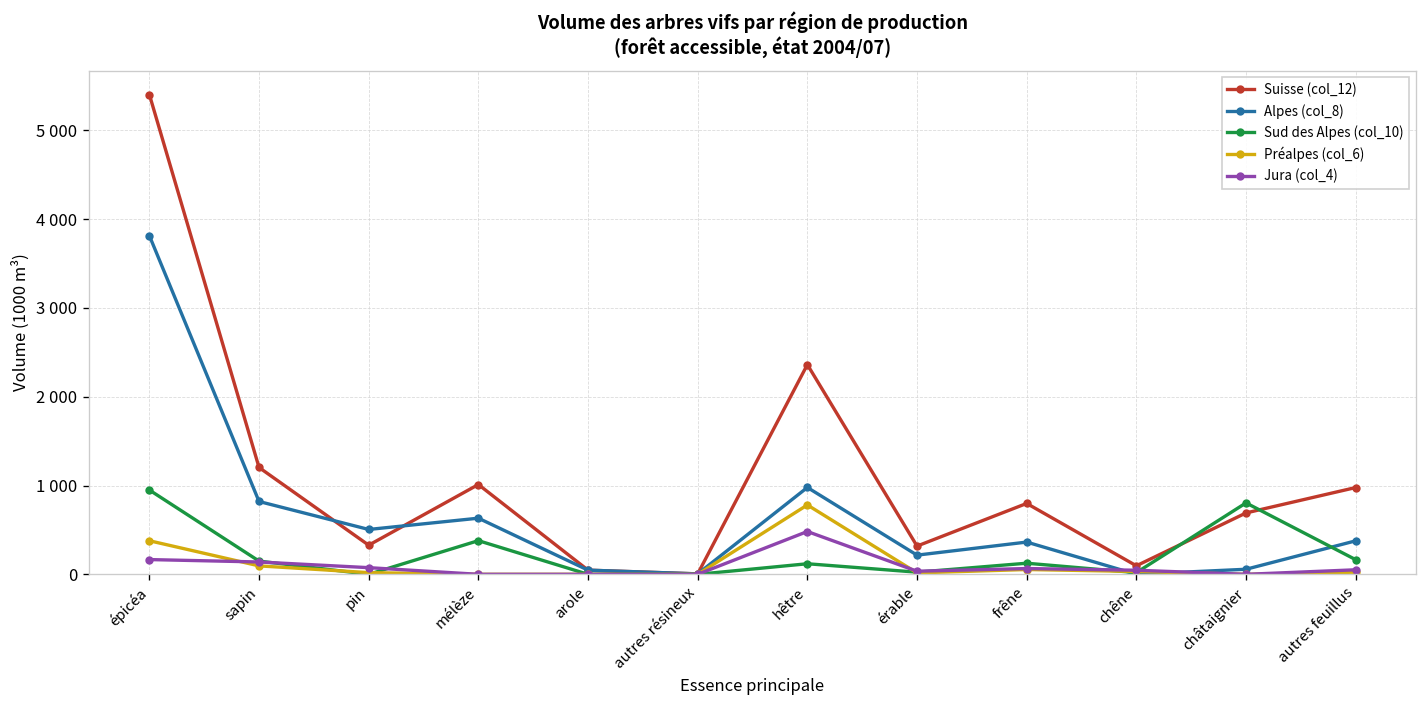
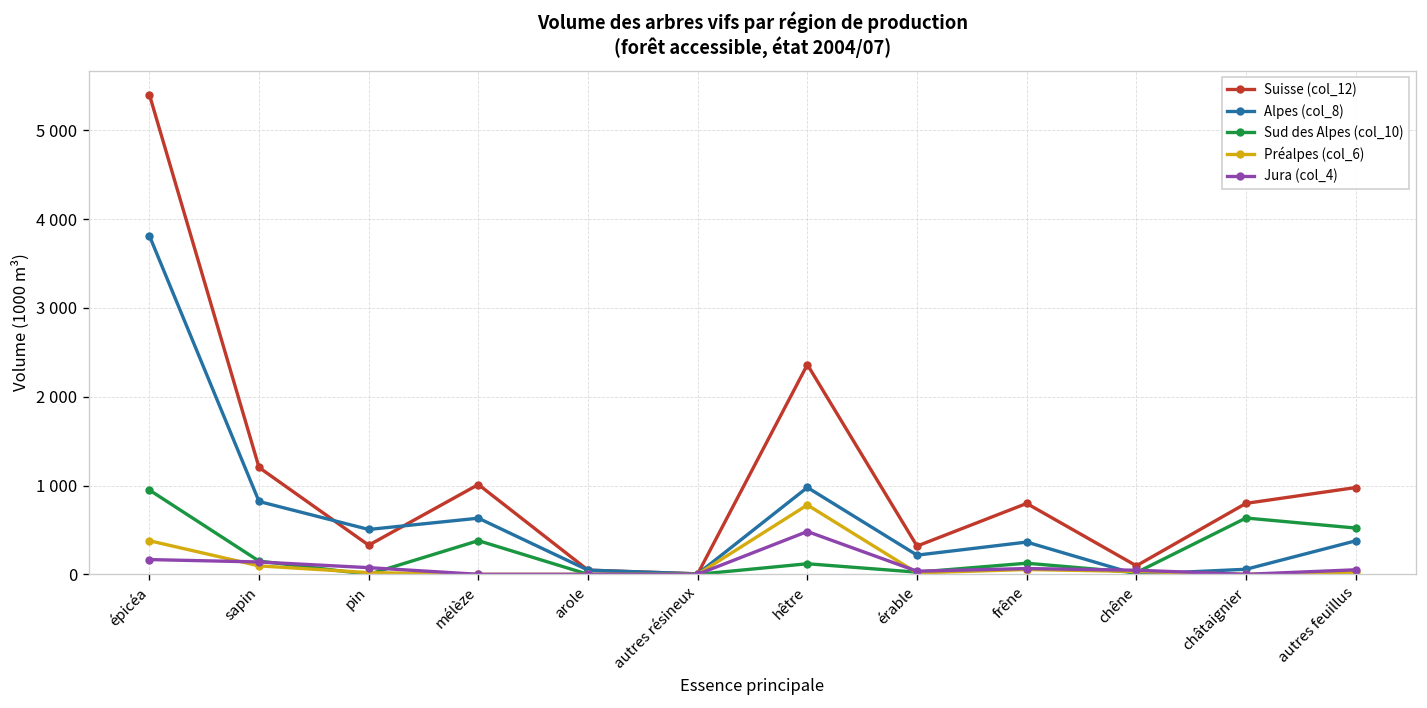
Suisse (col_12), châtaignier: 700 -> 800
Sud des Alpes (col_10), châtaignier: 800 -> 600
Sud des Alpes (col_10), autres feuillus: 200 -> 500
